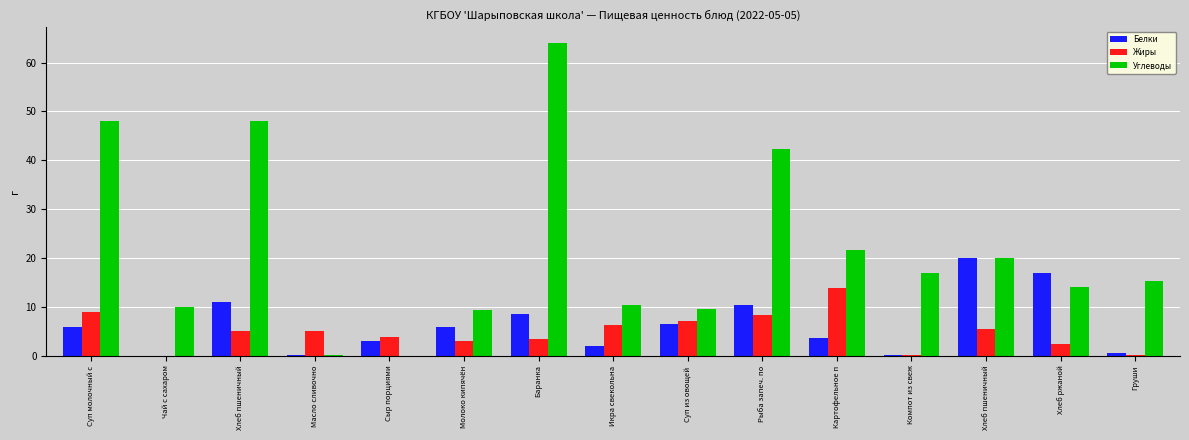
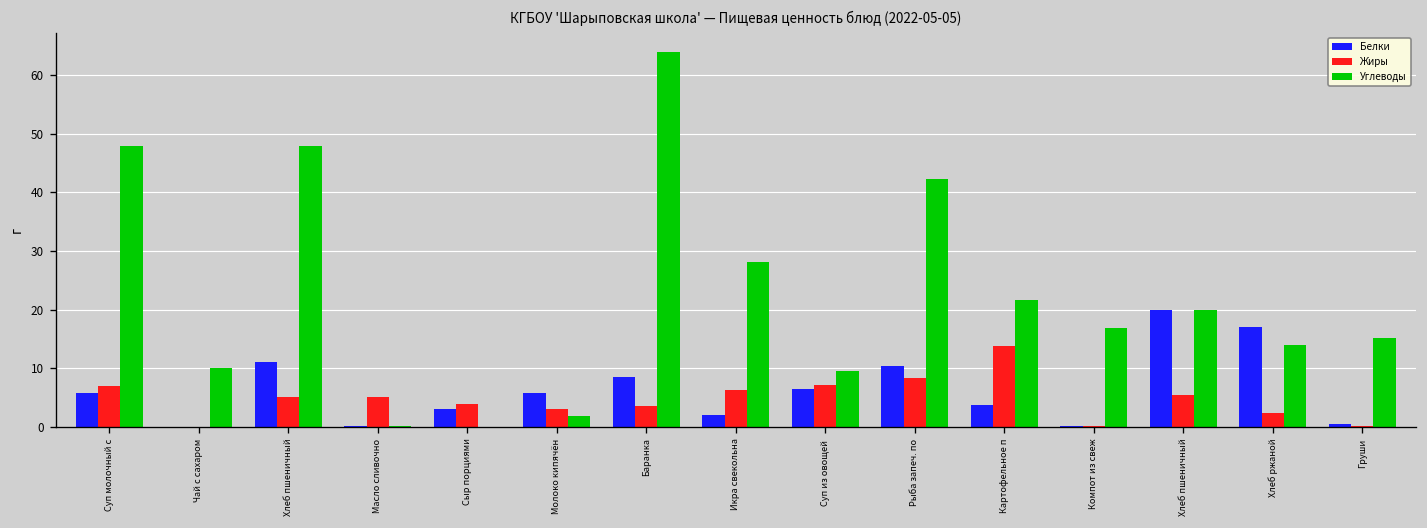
Жиры, Суп молочный с: 9 -> 7
Углеводы, Молоко кипячён: 9 -> 2
Углеводы, Икра свекольна: 10 -> 28
